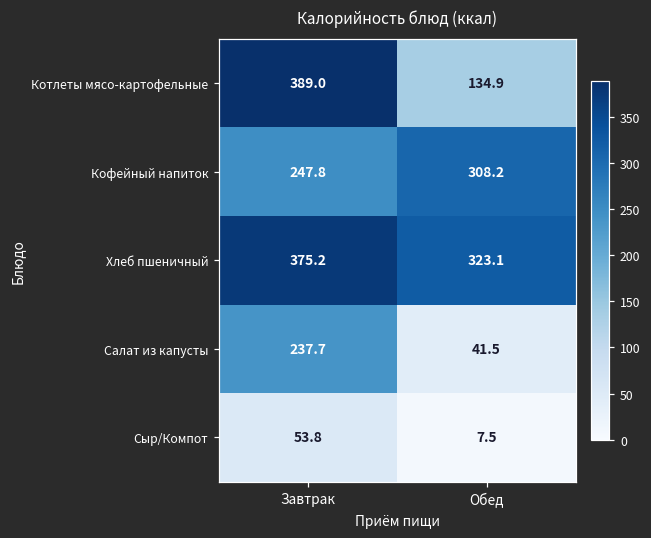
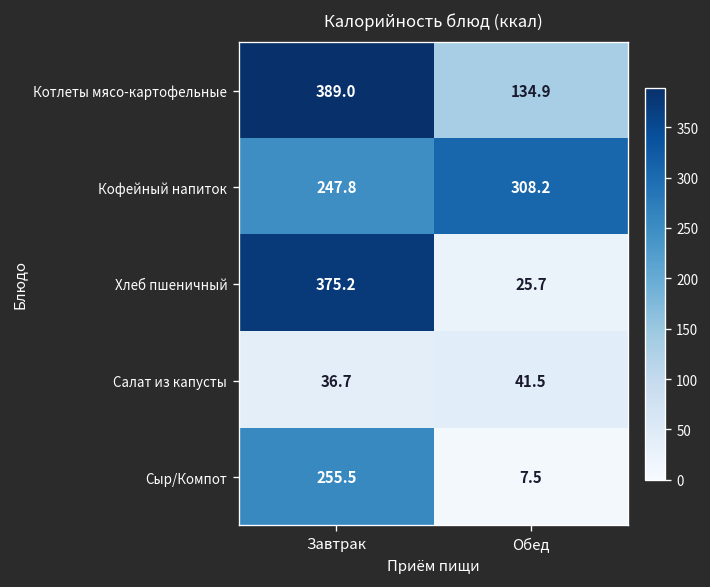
Хлеб пшеничный, Обед: 323.1 -> 25.7
Салат из капусты, Завтрак: 237.7 -> 36.7
Сыр/Компот, Завтрак: 53.8 -> 255.5
